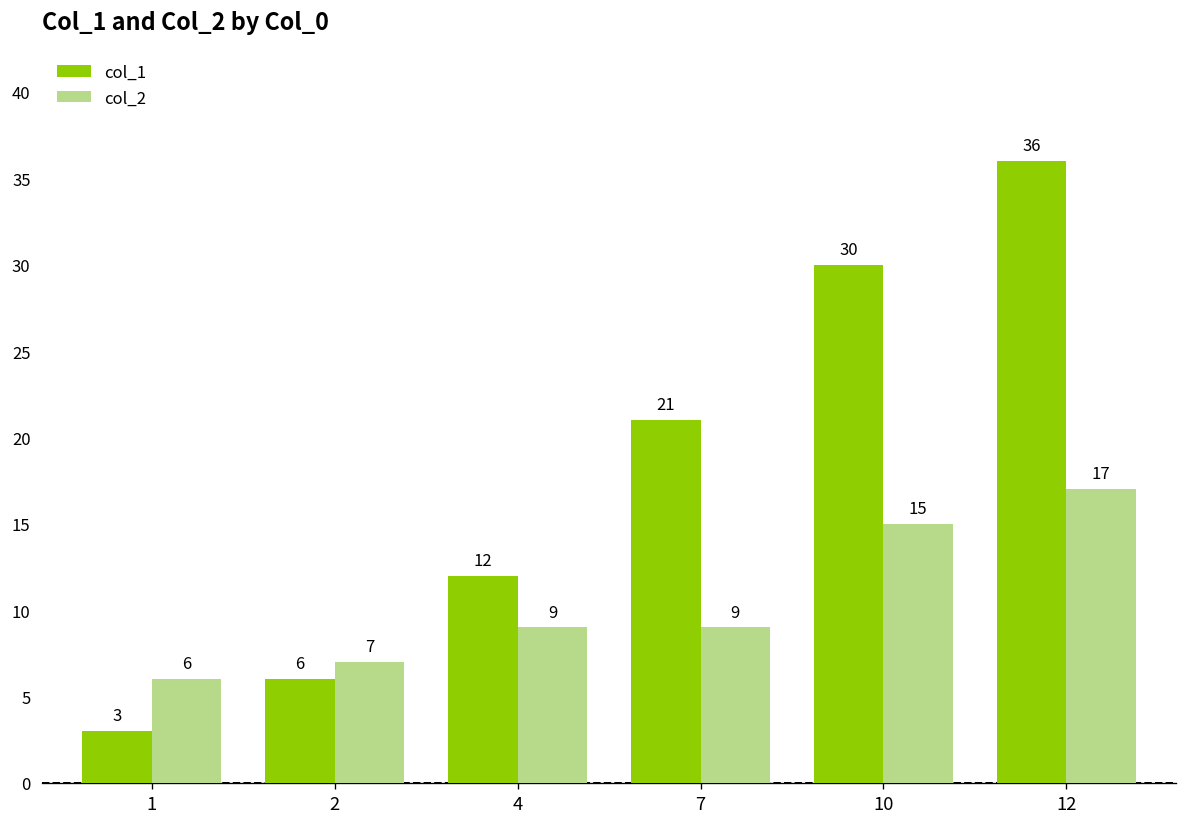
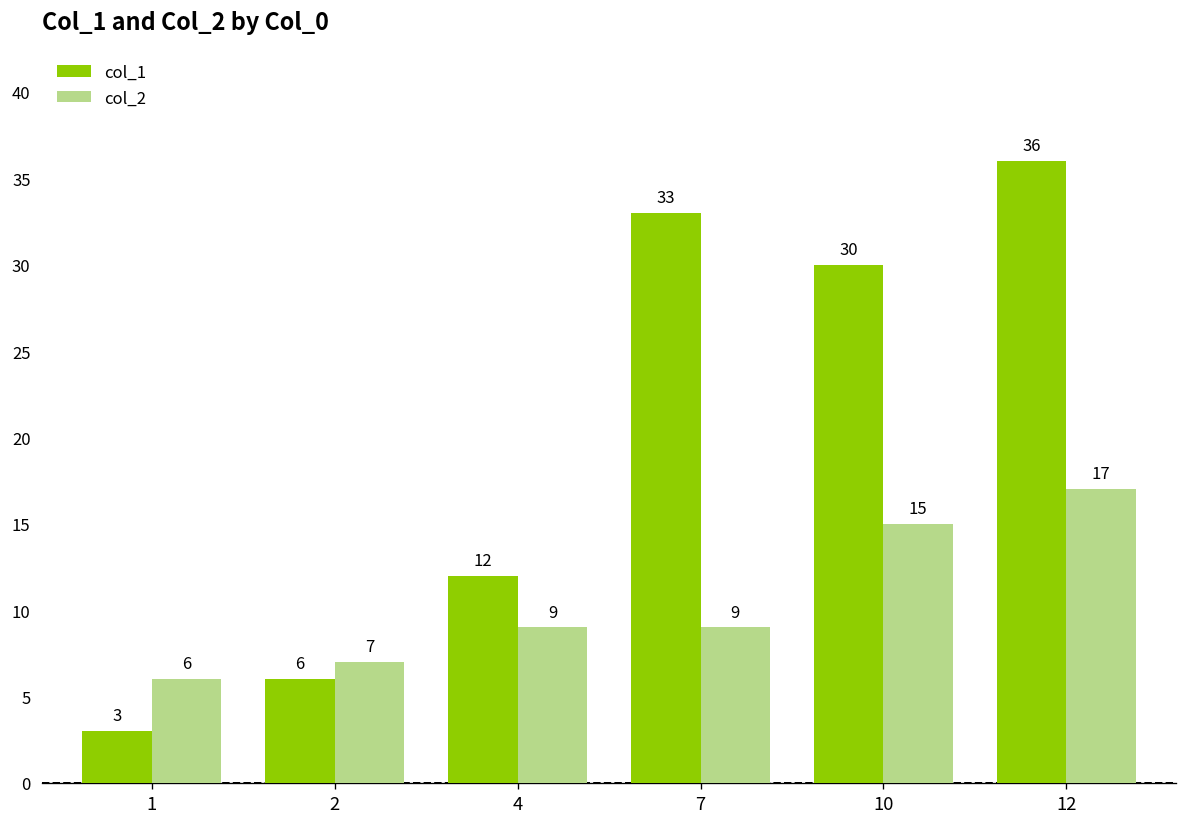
col_1, 7: 21 -> 33
